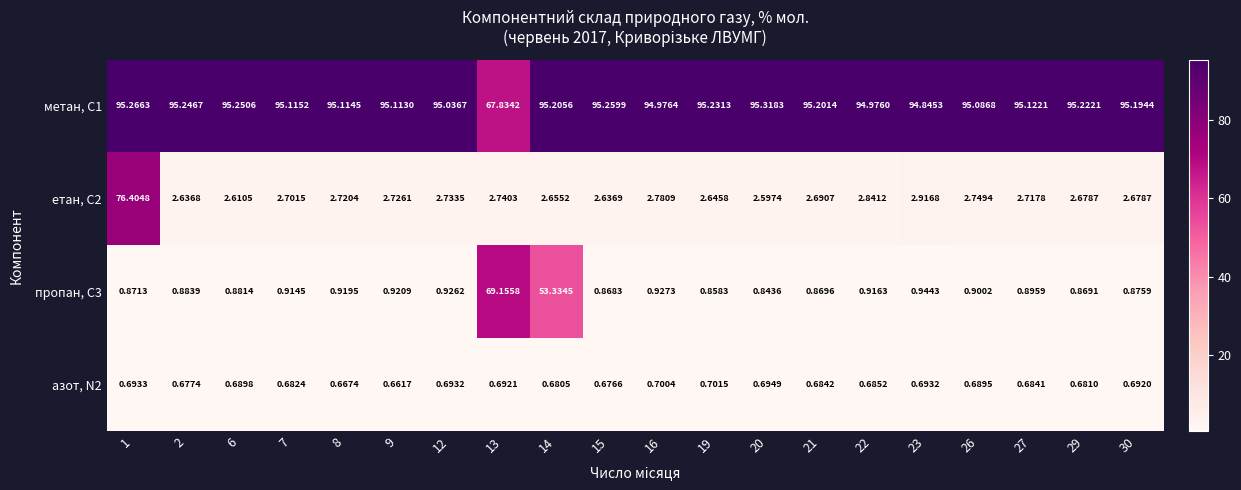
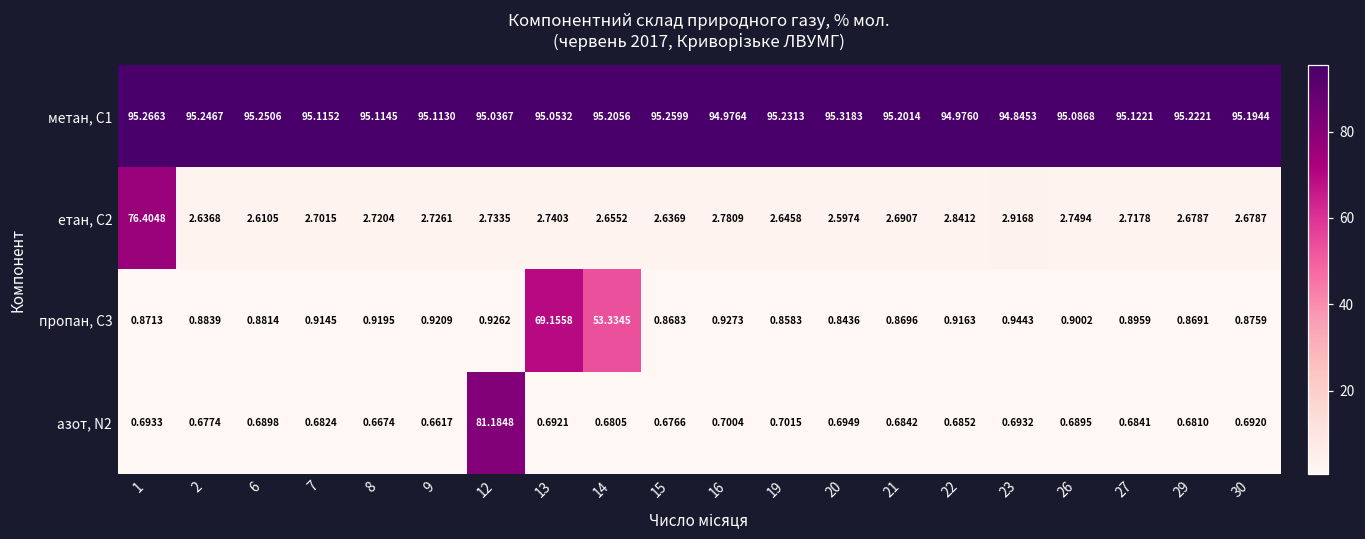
метан, С1, 13: 67.8342 -> 95.0532
азот, N2, 12: 0.6932 -> 81.1848
